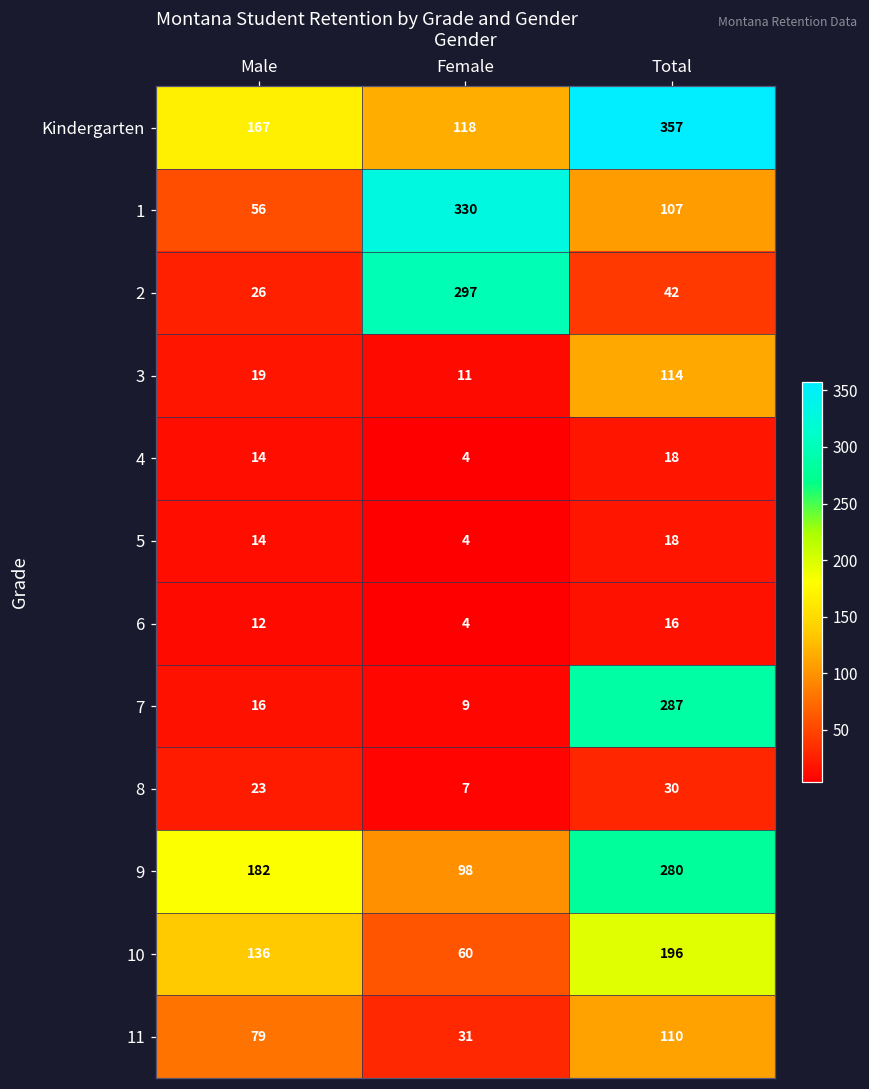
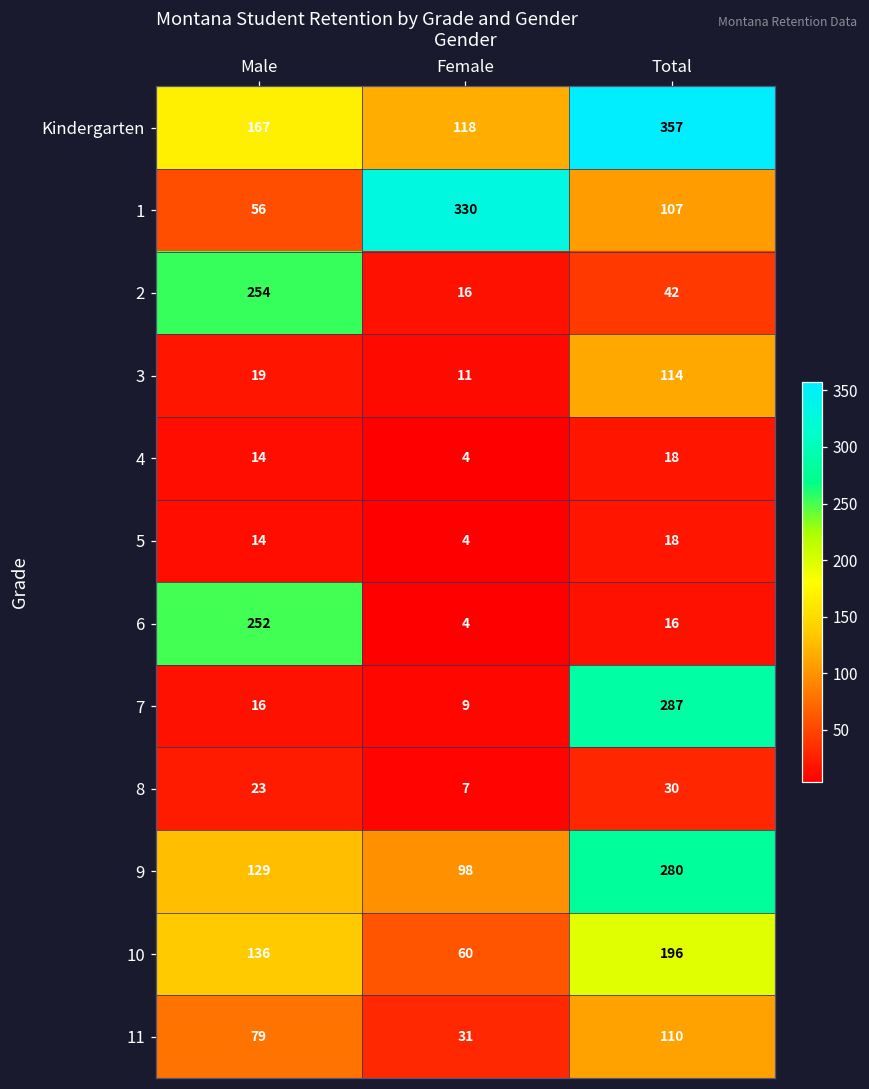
2, Male: 26 -> 254
2, Female: 297 -> 16
6, Male: 12 -> 252
9, Male: 182 -> 129
